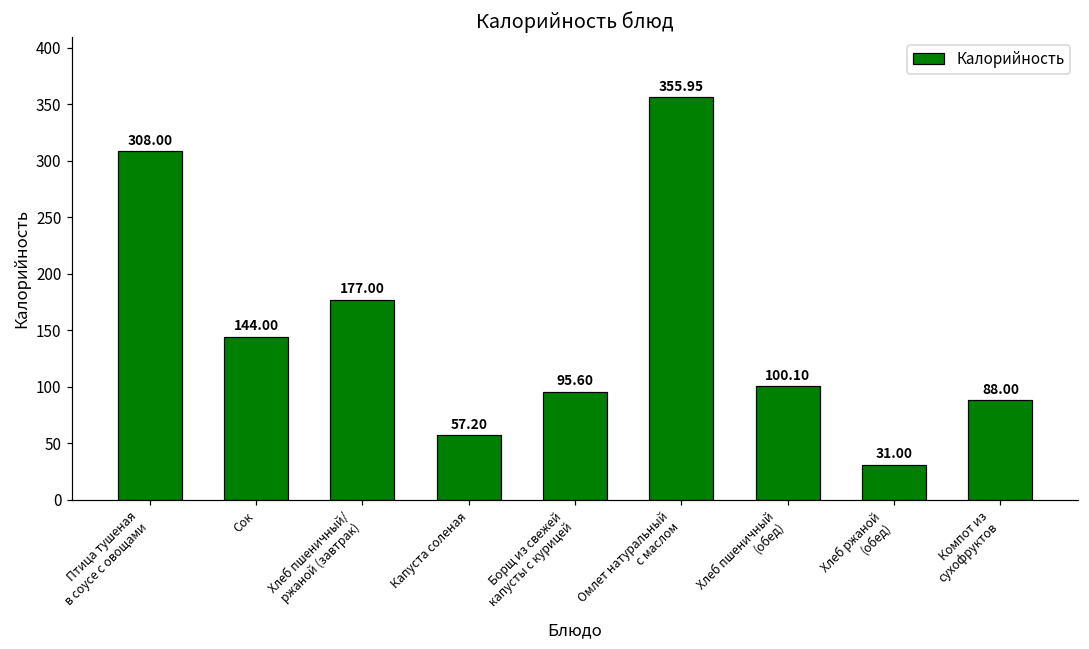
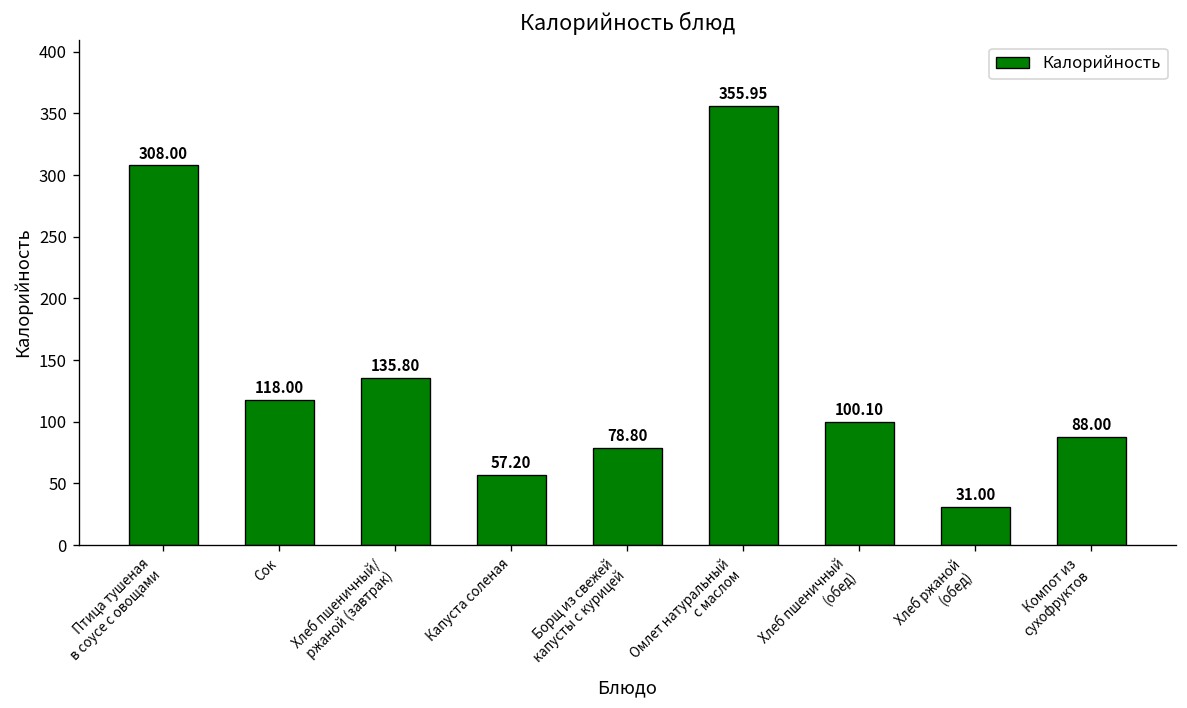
Сок: 144.00 -> 118.00
Хлеб пшеничный/ ржаной (завтрак): 177.00 -> 135.80
Борщ из свежей капусты с курицей: 95.60 -> 78.80
